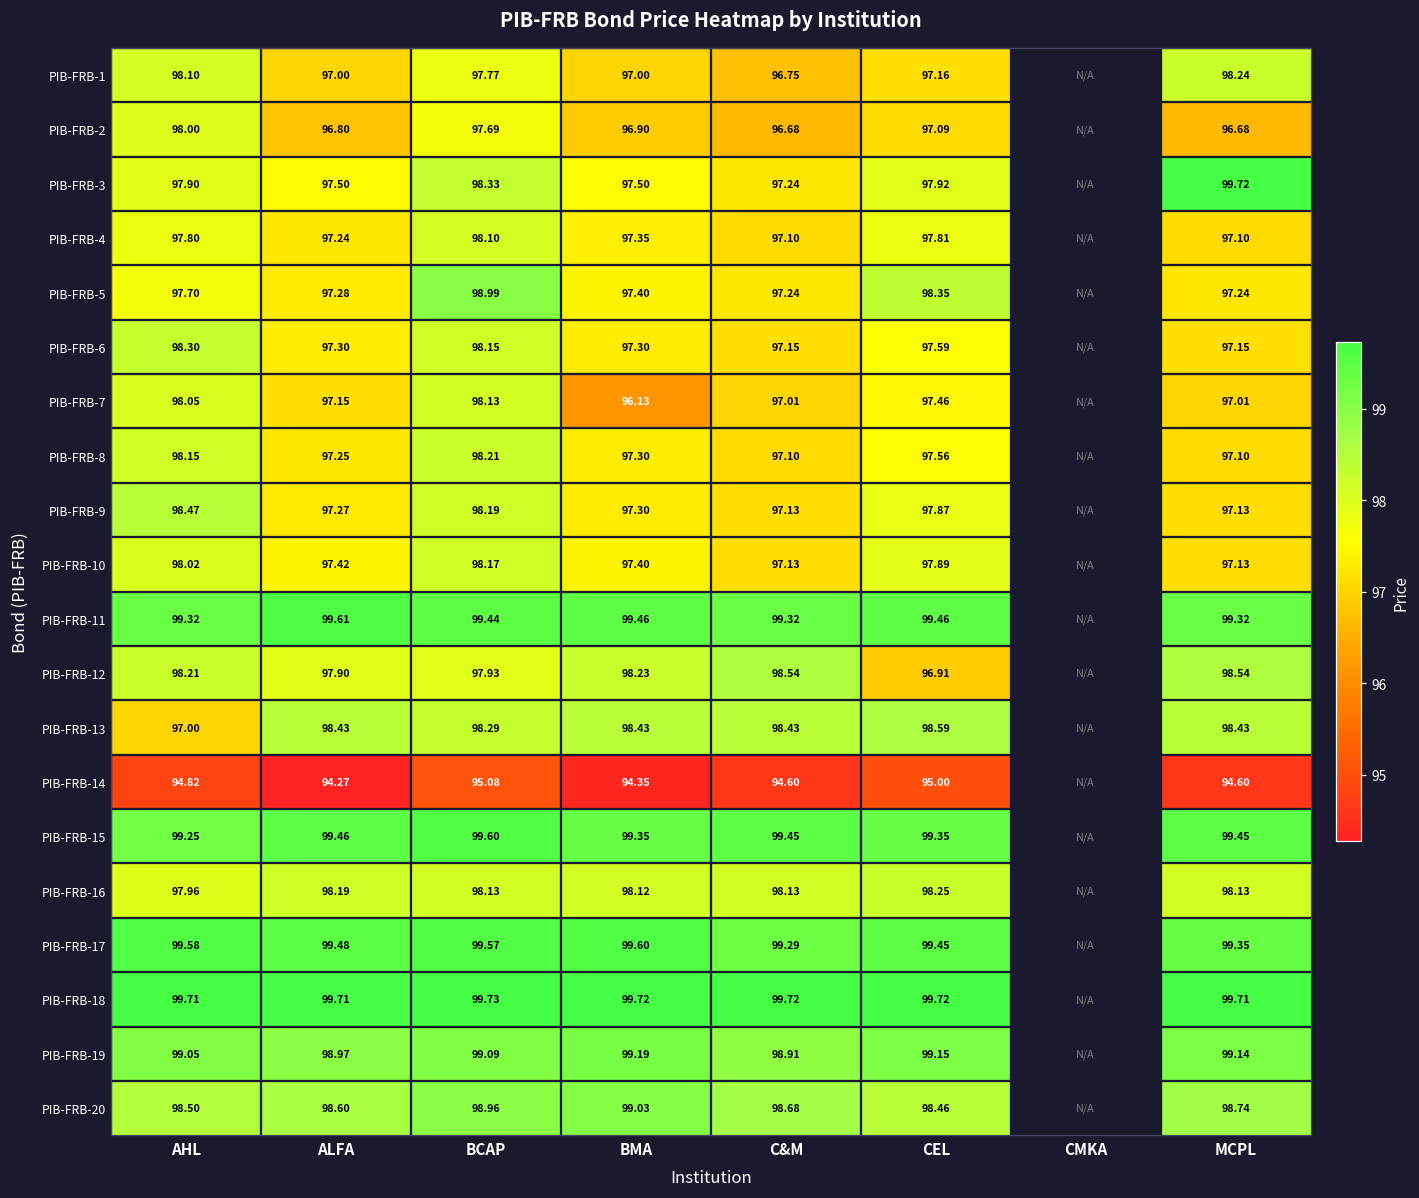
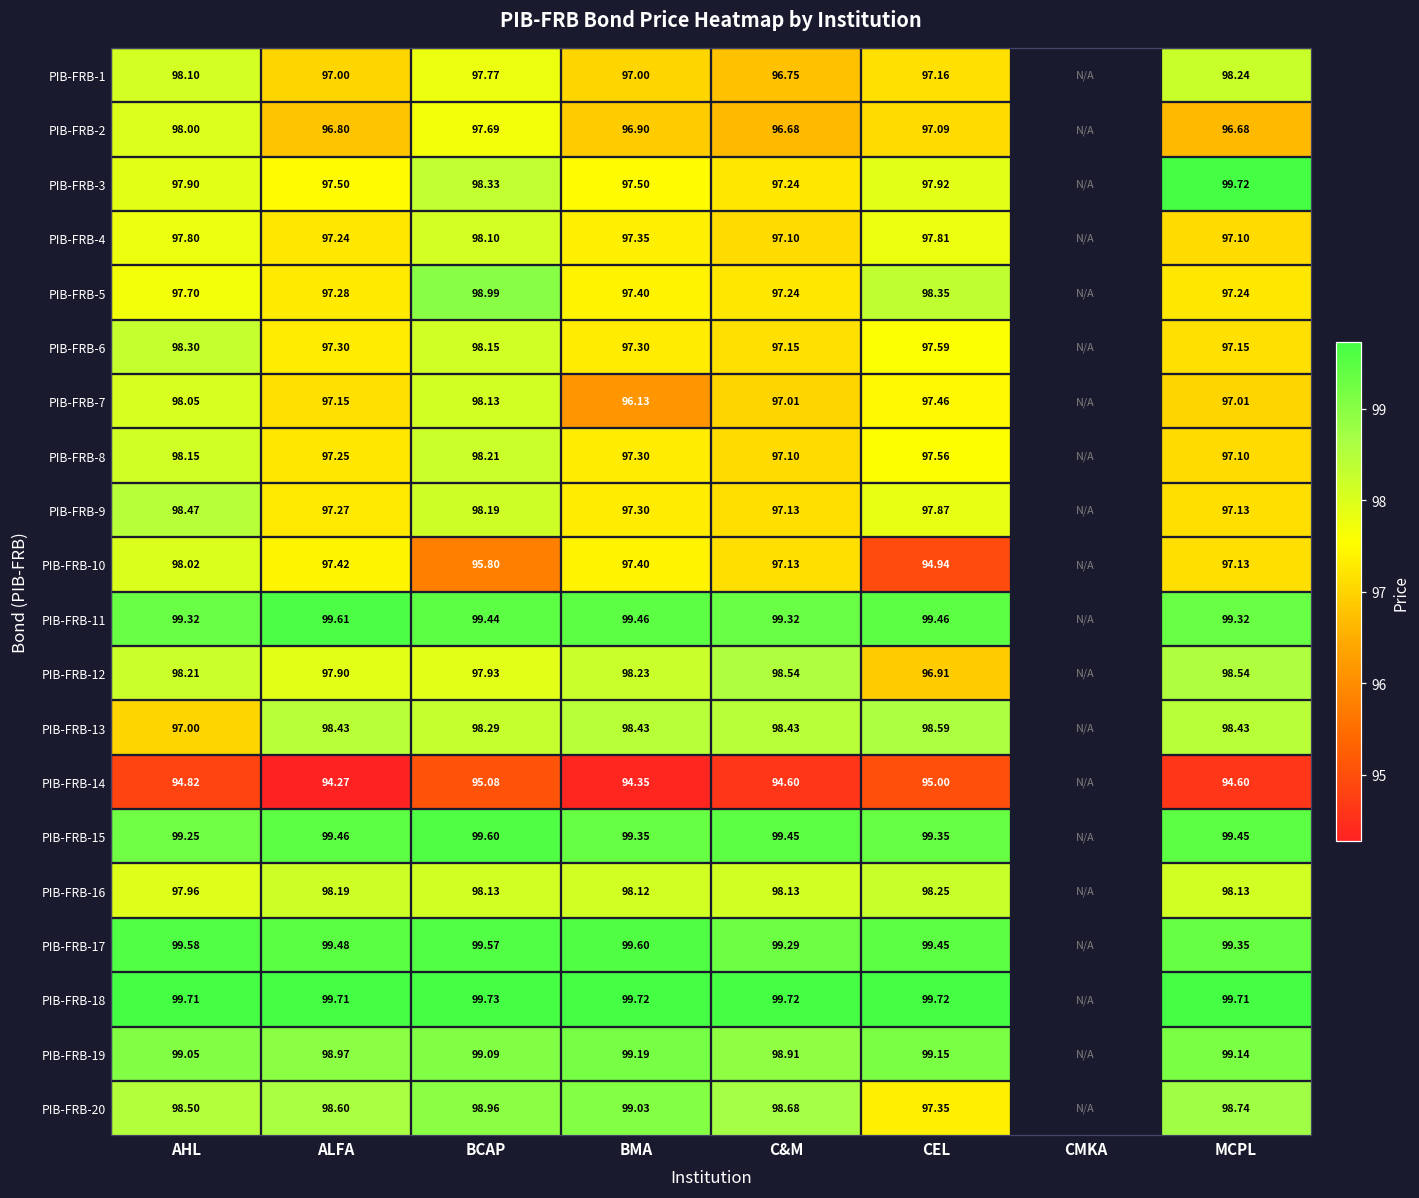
PIB-FRB-10, BCAP: 98.17 -> 95.80
PIB-FRB-10, CEL: 97.89 -> 94.94
PIB-FRB-20, CEL: 98.46 -> 97.35
